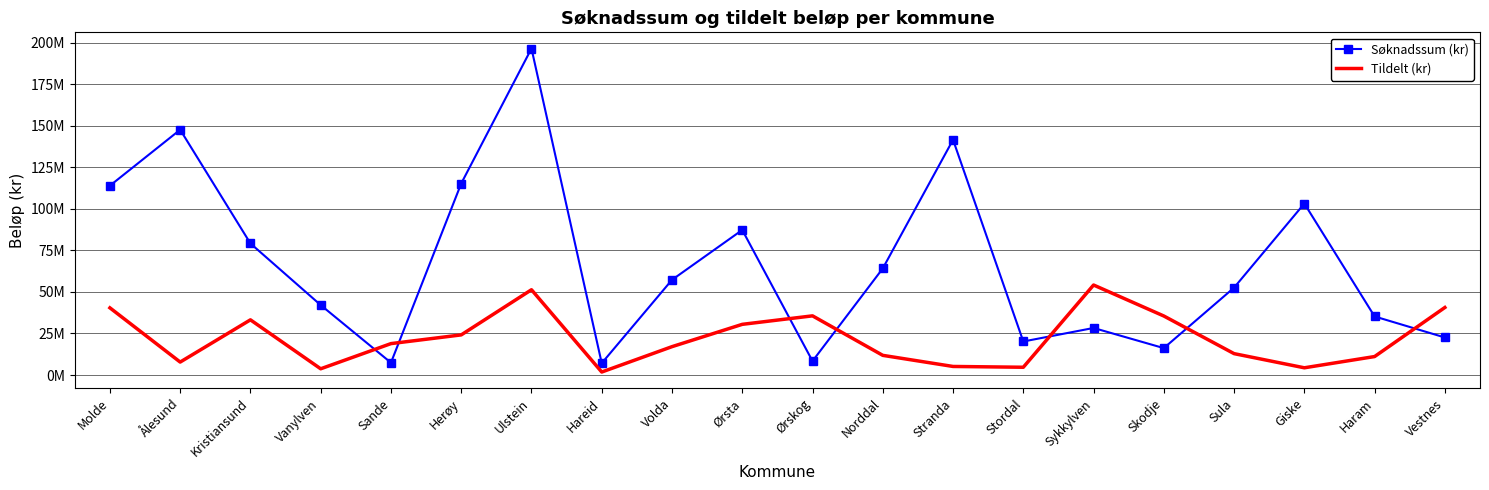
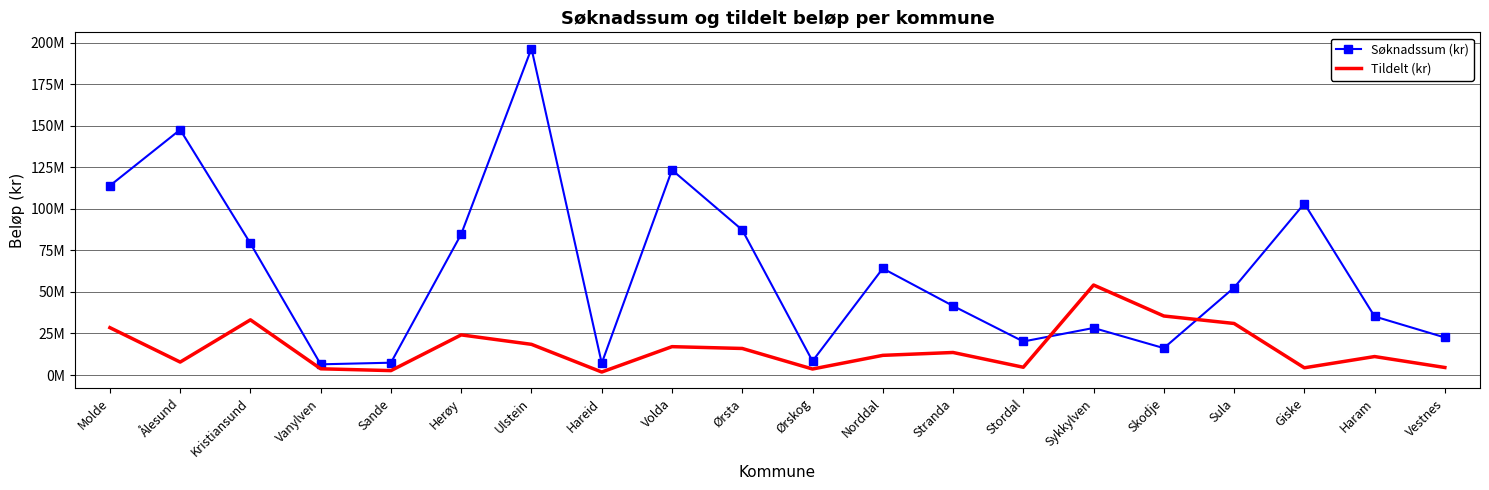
Tildelt (kr), Molde: 40000000 -> 28000000
Søknadssum (kr), Vanylven: 42000000 -> 6000000
Tildelt (kr), Sande: 19000000 -> 3000000
Søknadssum (kr), Herøy: 115000000 -> 85000000
Tildelt (kr), Ulstein: 51000000 -> 18000000
Søknadssum (kr), Volda: 57000000 -> 123000000
Tildelt (kr), Ørsta: 30000000 -> 16000000
Tildelt (kr), Ørskog: 36000000 -> 4000000
Søknadssum (kr), Stranda: 141000000 -> 42000000
Tildelt (kr), Stranda: 5000000 -> 14000000
Tildelt (kr), Sula: 13000000 -> 31000000
Tildelt (kr), Vestnes: 41000000 -> 5000000
